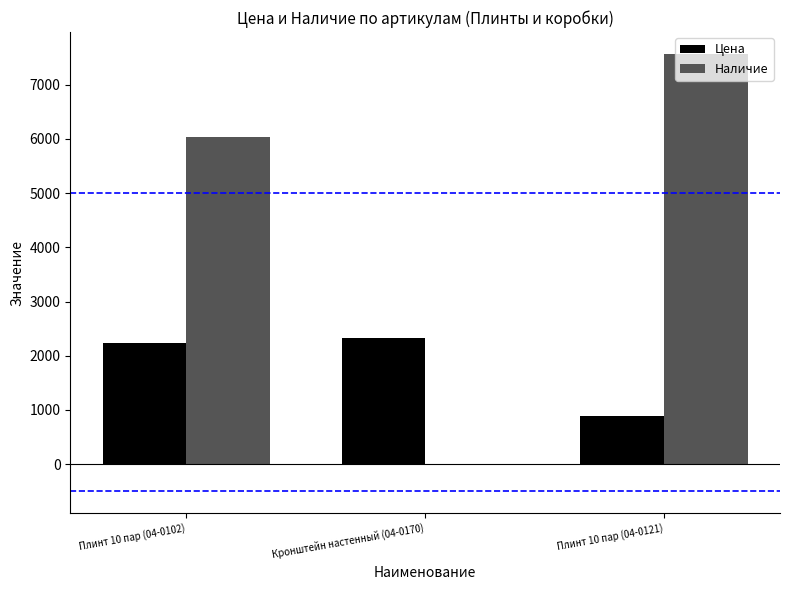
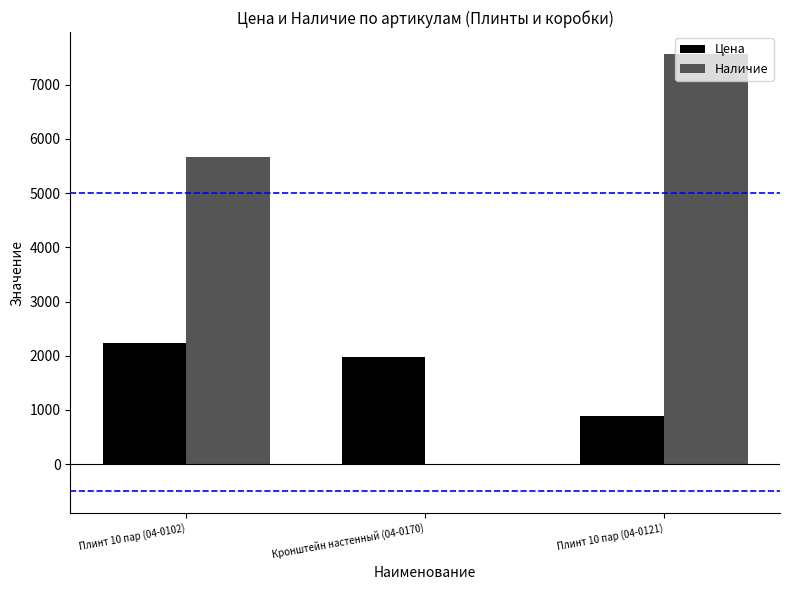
Наличие, Плинт 10 пар (04-0102): 6000 -> 5700
Цена, Кронштейн настенный (04-0170): 2300 -> 2000
